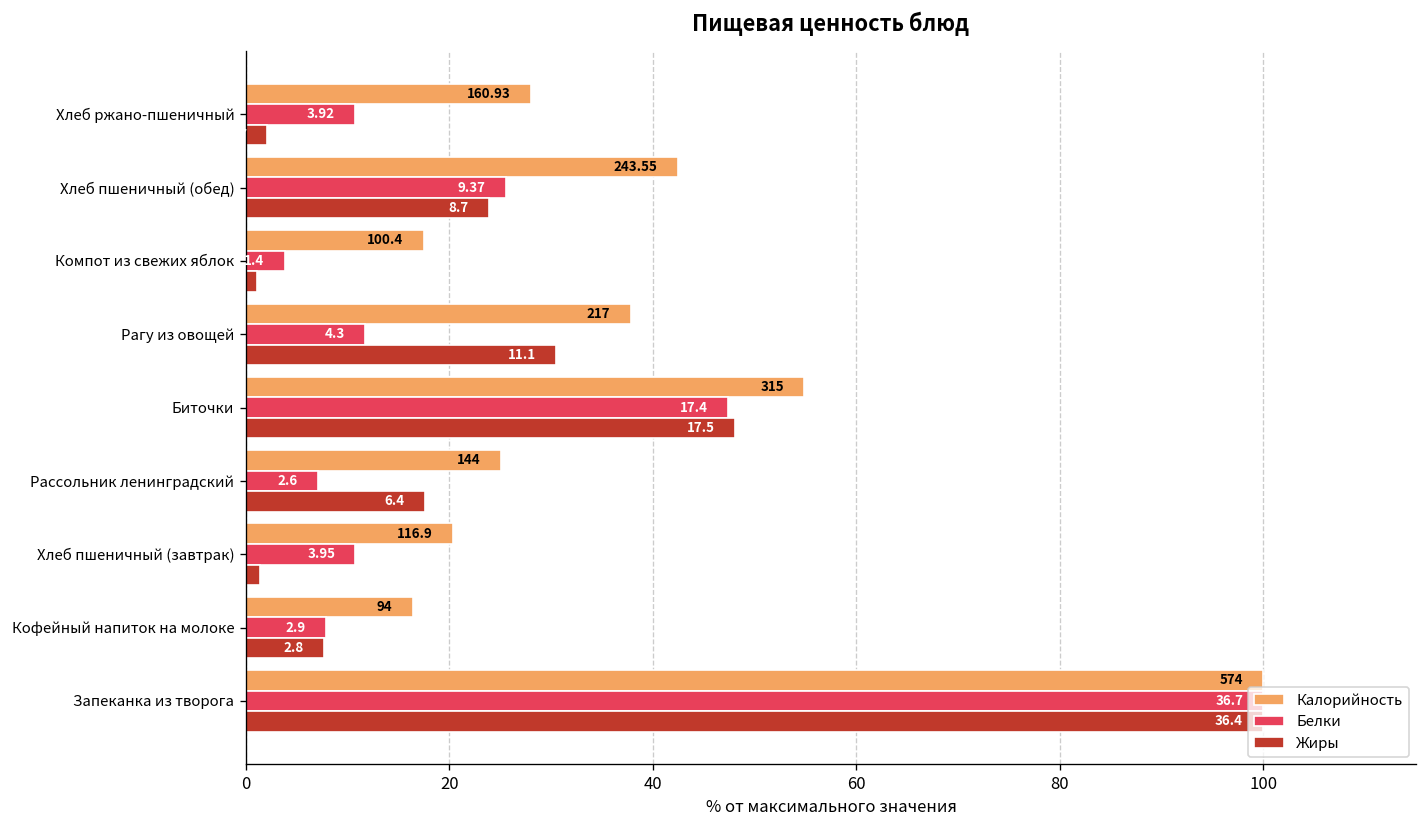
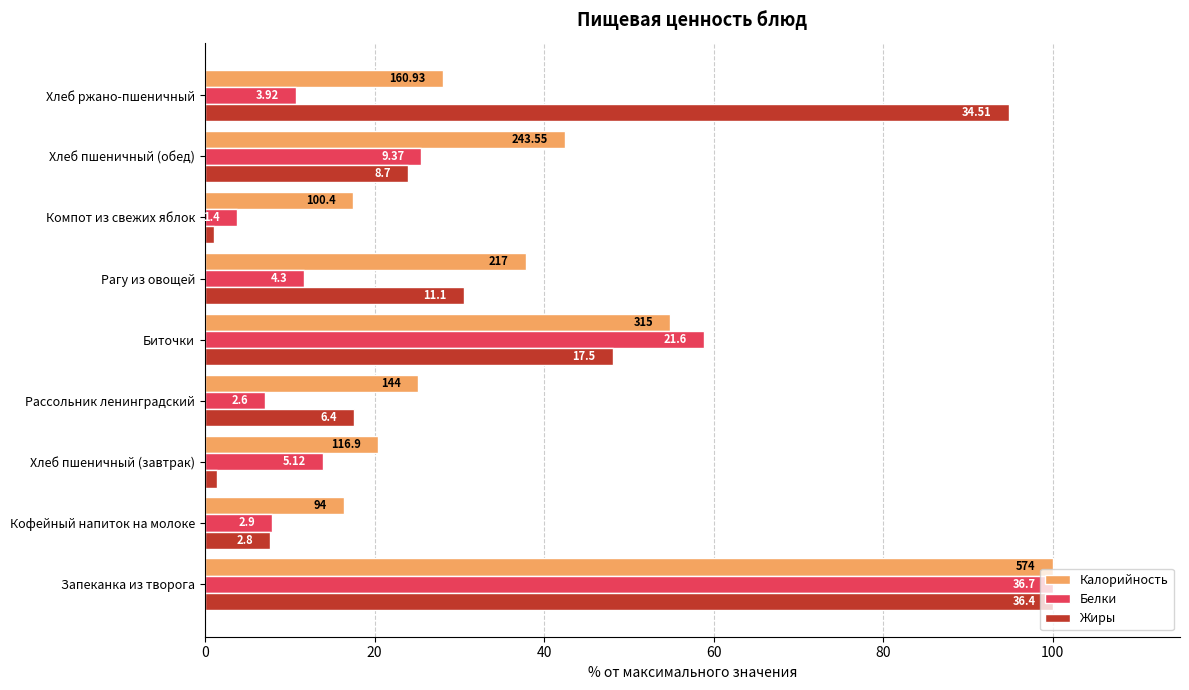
Жиры, Хлеб ржано-пшеничный: 2 -> 95
Белки, Биточки: 17.4 -> 21.6
Белки, Хлеб пшеничный (завтрак): 3.95 -> 5.12
